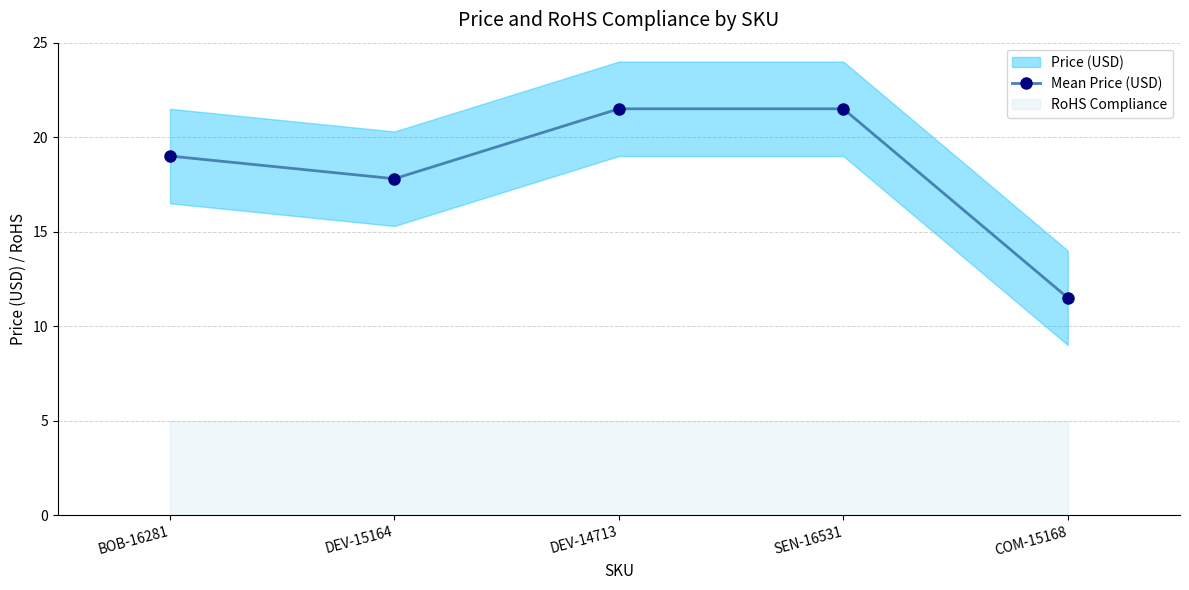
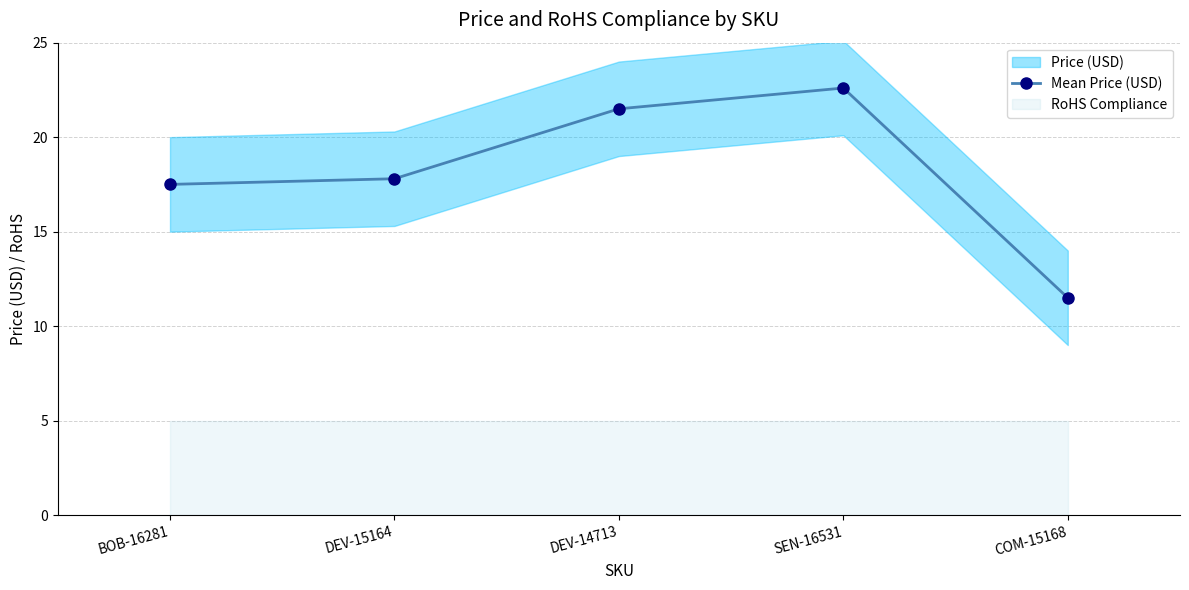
Mean Price (USD), BOB-16281: 19.0 -> 17.5
Mean Price (USD), SEN-16531: 21.5 -> 22.6
